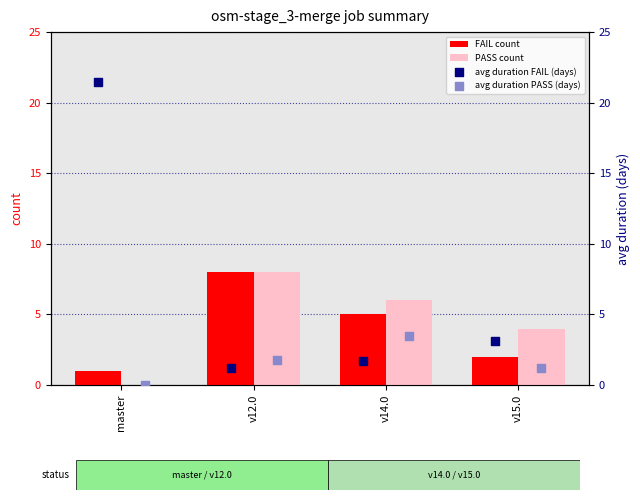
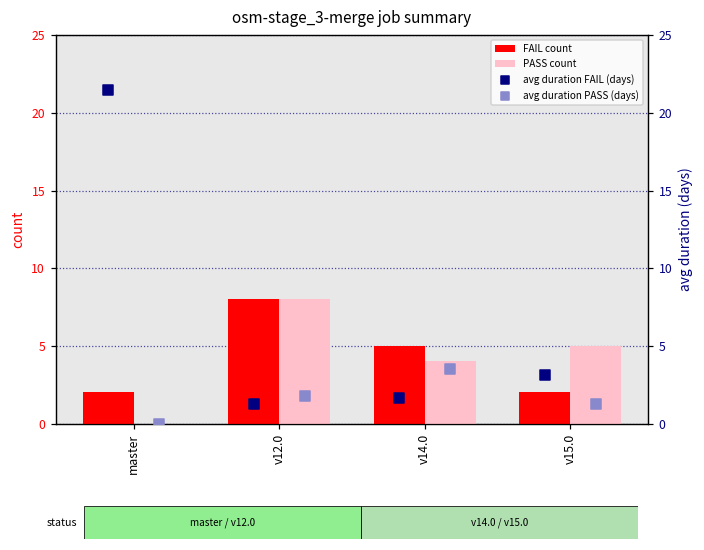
FAIL count, master: 1 -> 2
PASS count, v14.0: 6 -> 4
PASS count, v15.0: 4 -> 5
